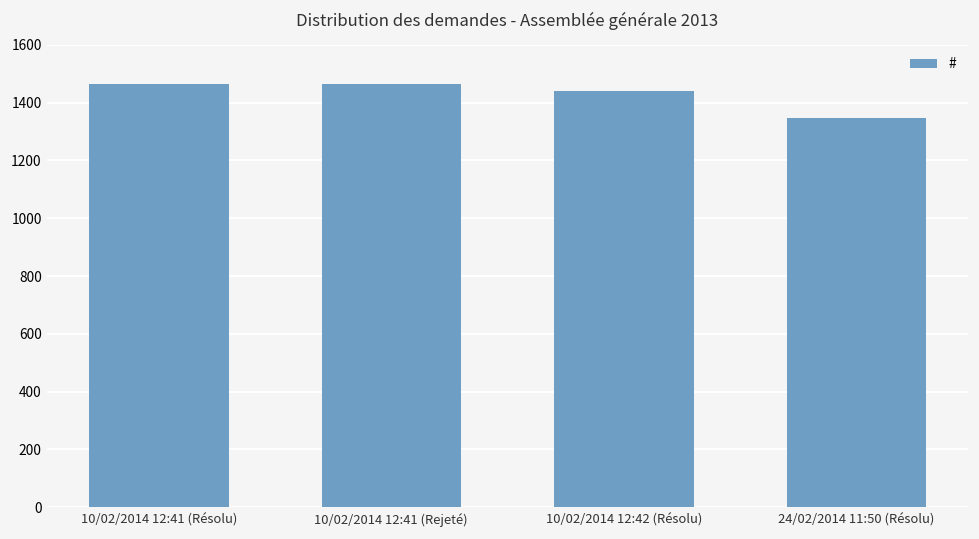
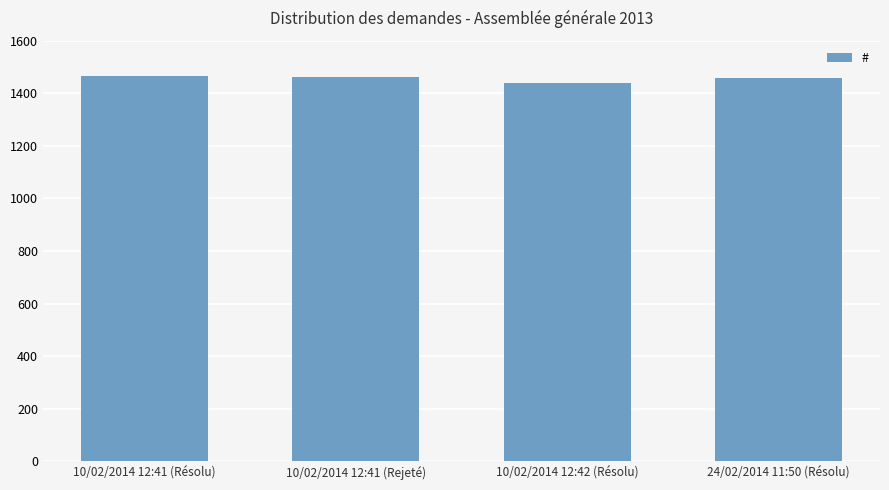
24/02/2014 11:50 (Résolu): 1350 -> 1460
